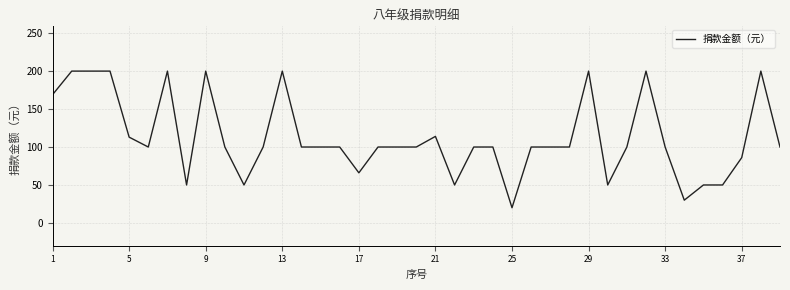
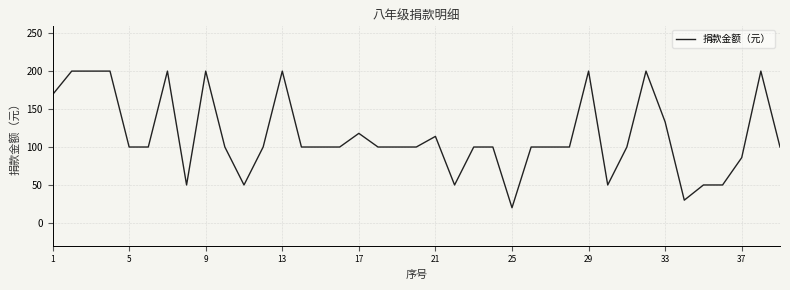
5: 110 -> 100
17: 70 -> 120
33: 100 -> 130
